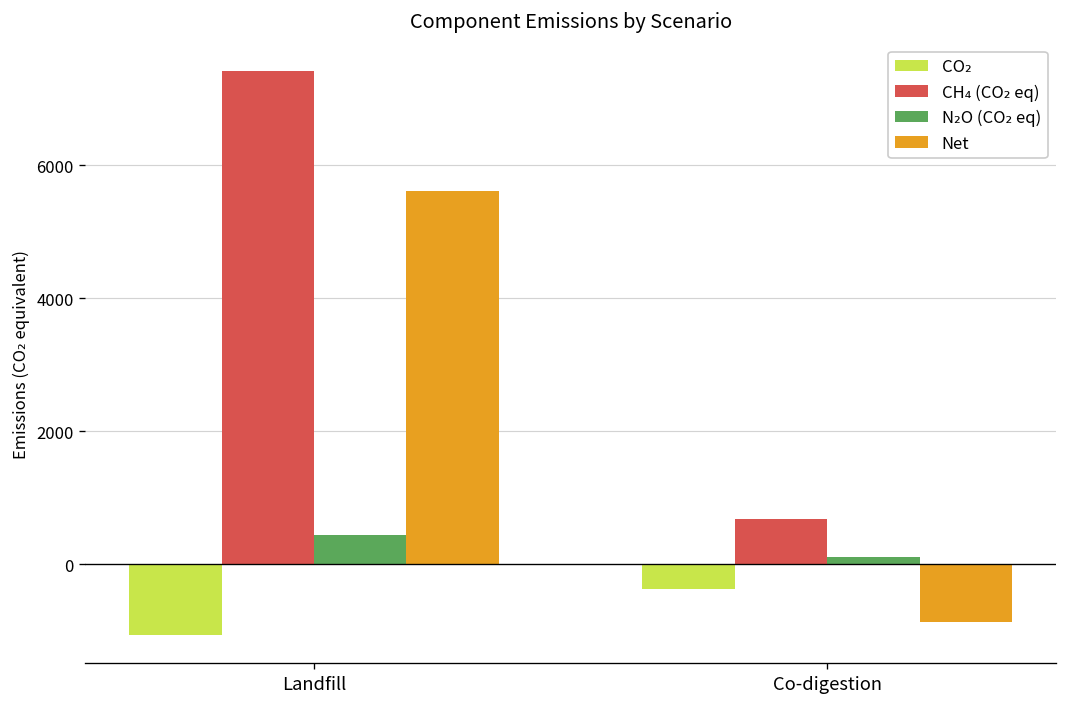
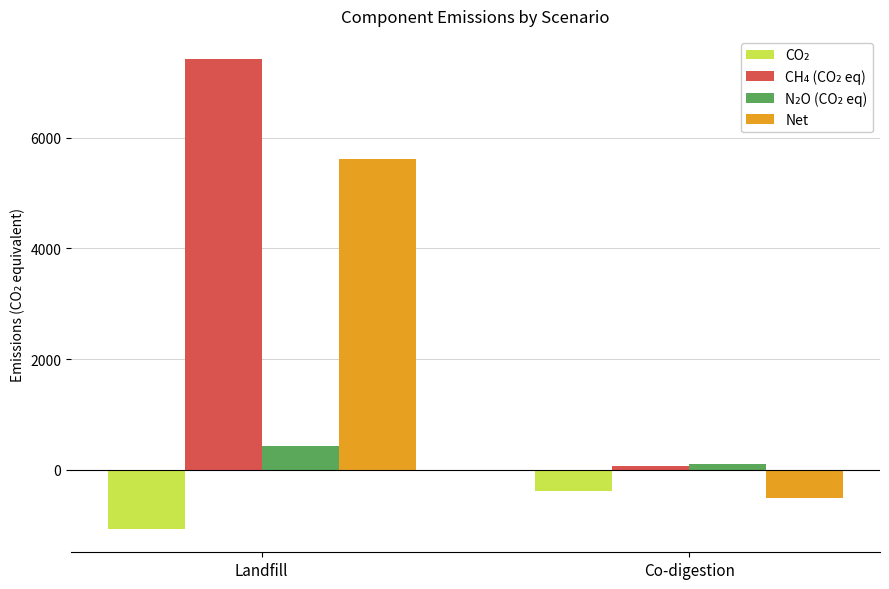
CH₄ (CO₂ eq), Co-digestion: 700 -> 100
Net, Co-digestion: -900 -> -500
